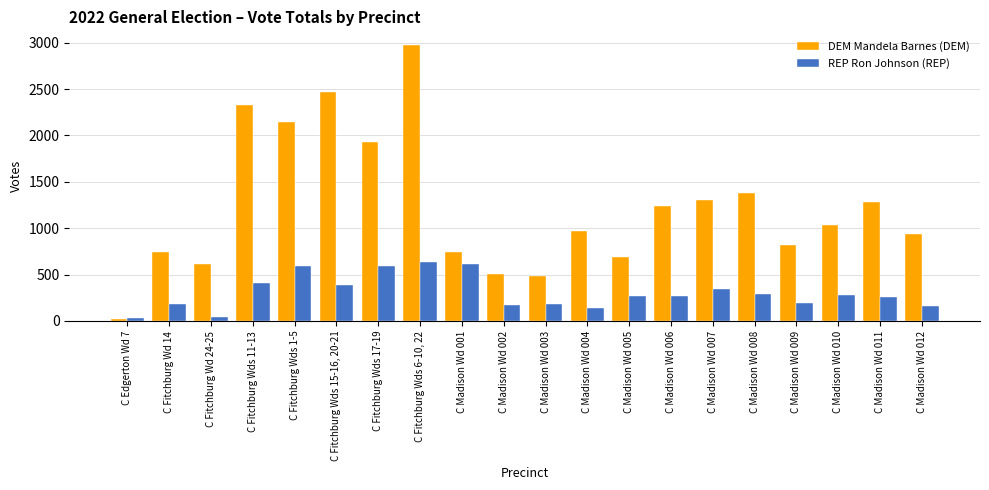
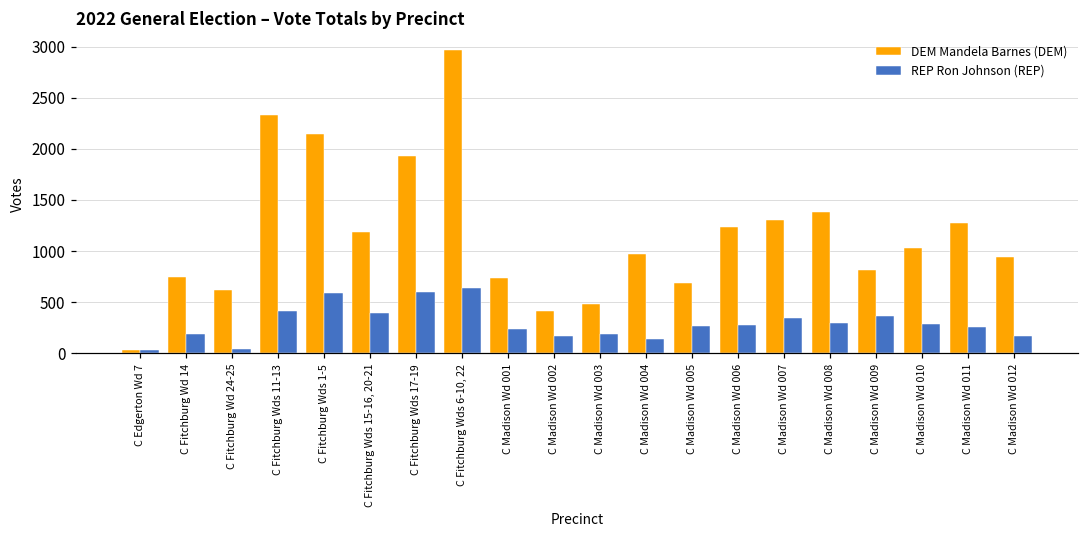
DEM Mandela Barnes (DEM), C Fitchburg Wds 15-16, 20-21: 2500 -> 1200
REP Ron Johnson (REP), C Madison Wd 001: 600 -> 200
DEM Mandela Barnes (DEM), C Madison Wd 002: 500 -> 400
REP Ron Johnson (REP), C Madison Wd 009: 200 -> 400
